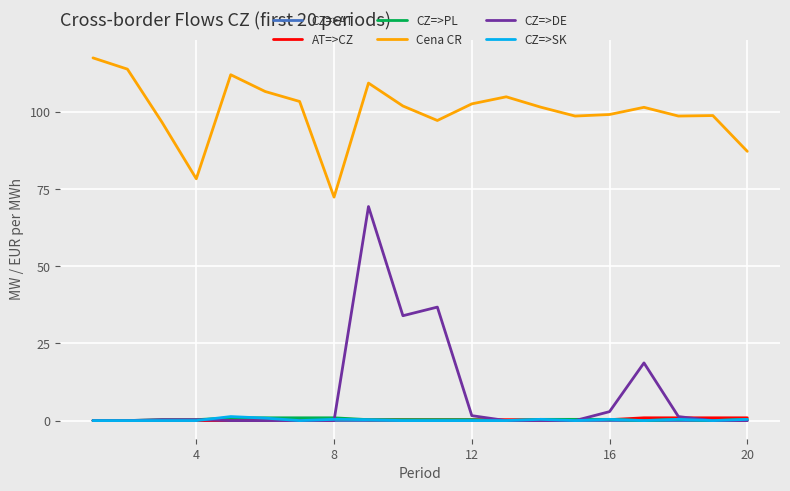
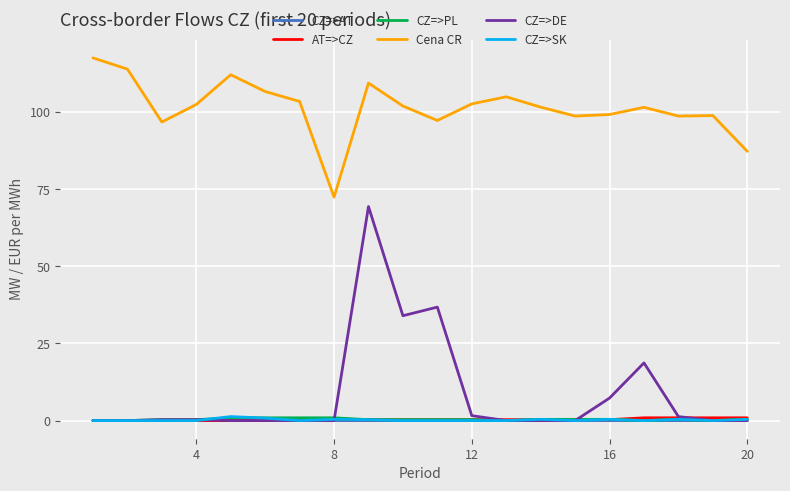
Cena CR, 4: 78 -> 103
CZ=>DE, 16: 3 -> 7
